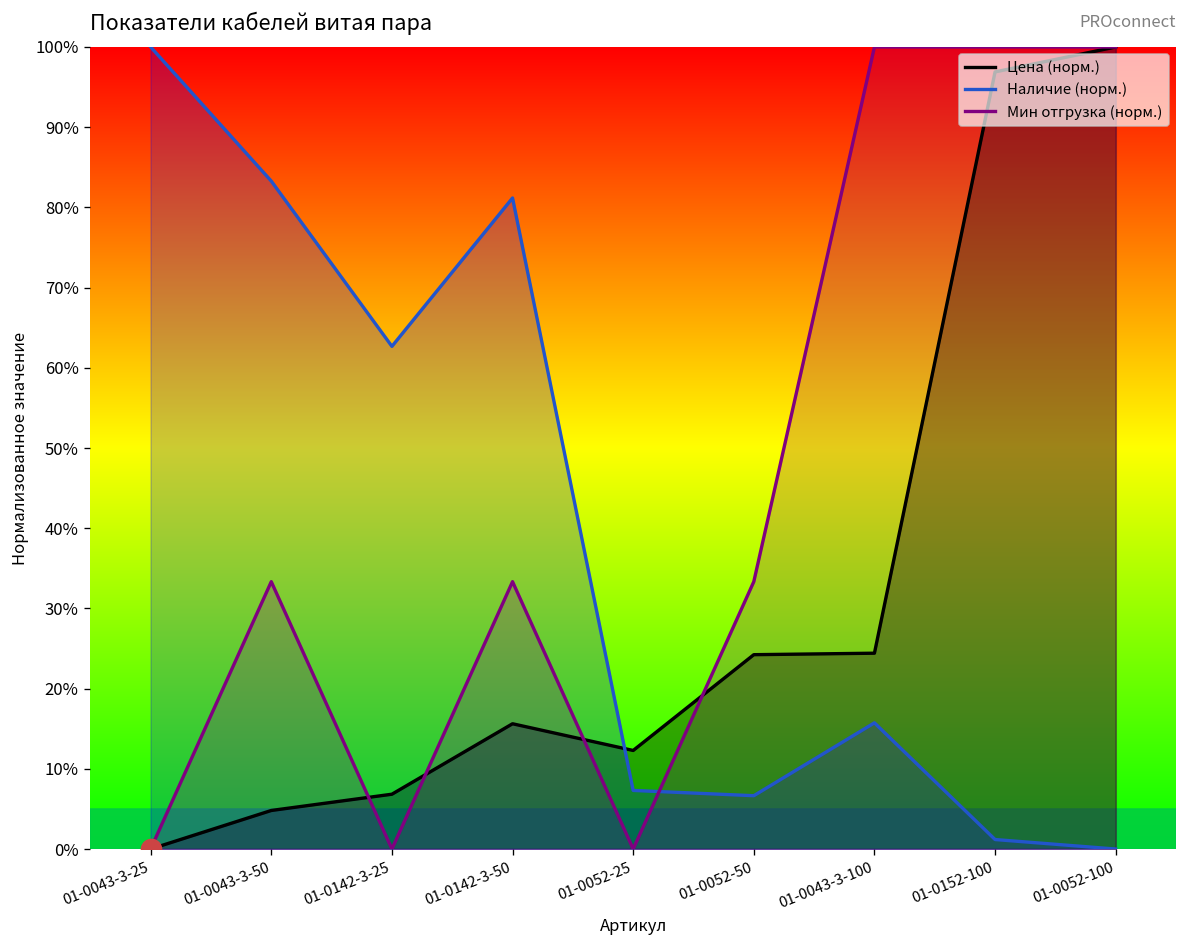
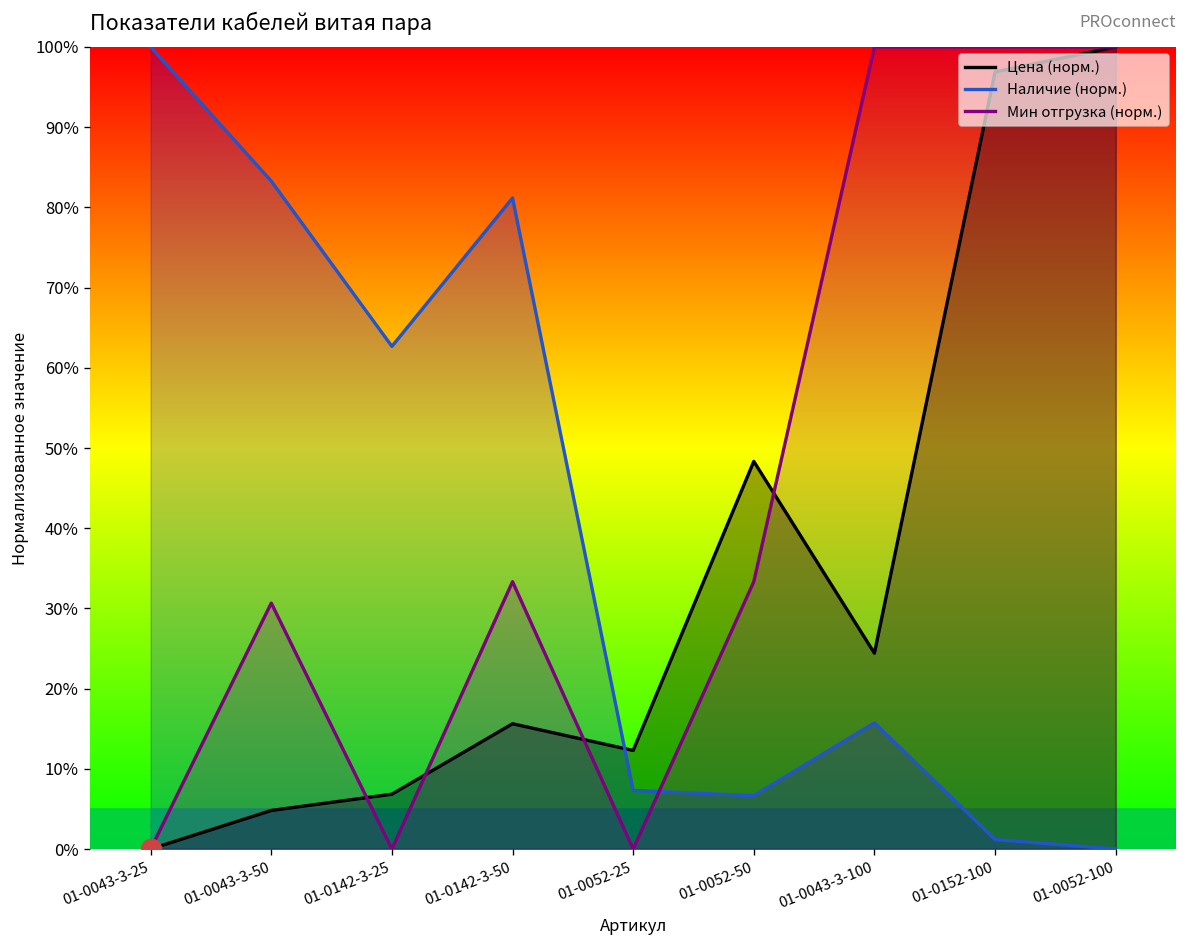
Мин отгрузка (норм.), 01-0043-3-50: 33% -> 31%
Цена (норм.), 01-0052-50: 24% -> 48%
